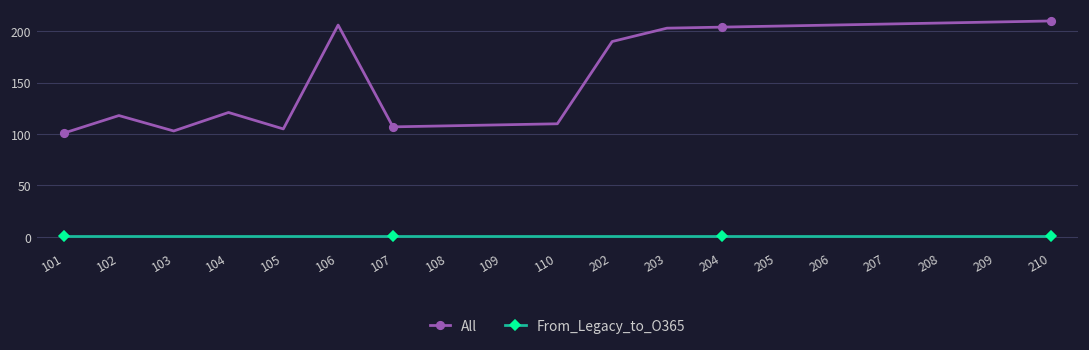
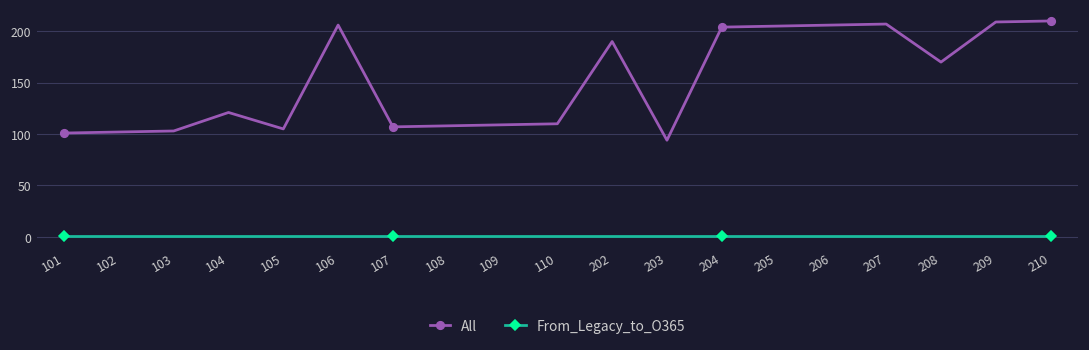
All, 102: 120 -> 100
All, 203: 200 -> 90
All, 208: 210 -> 170
